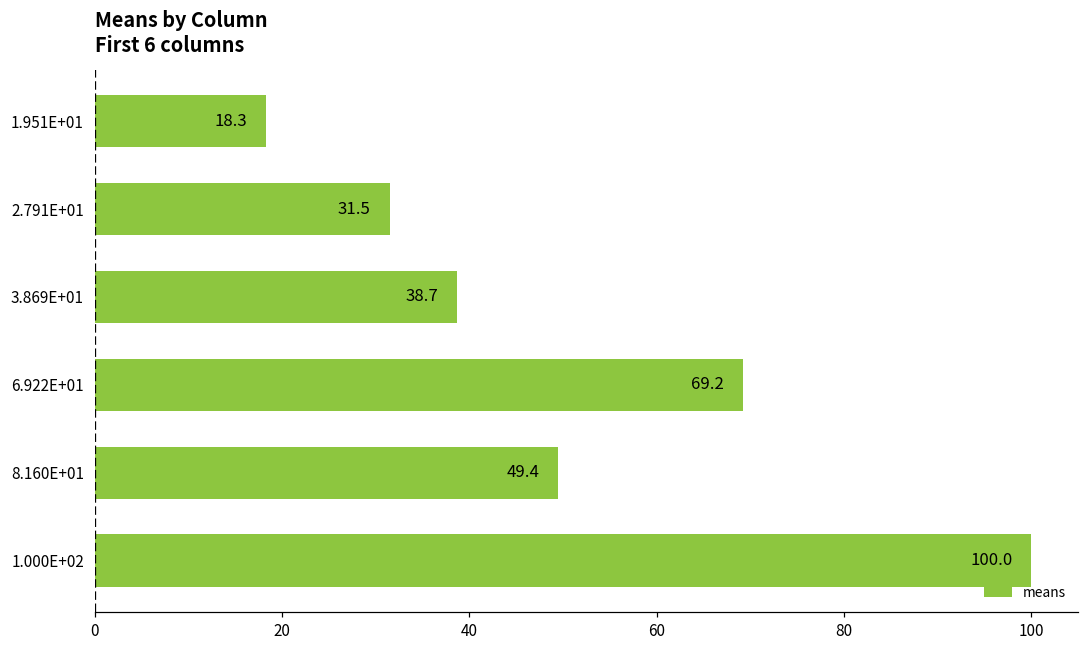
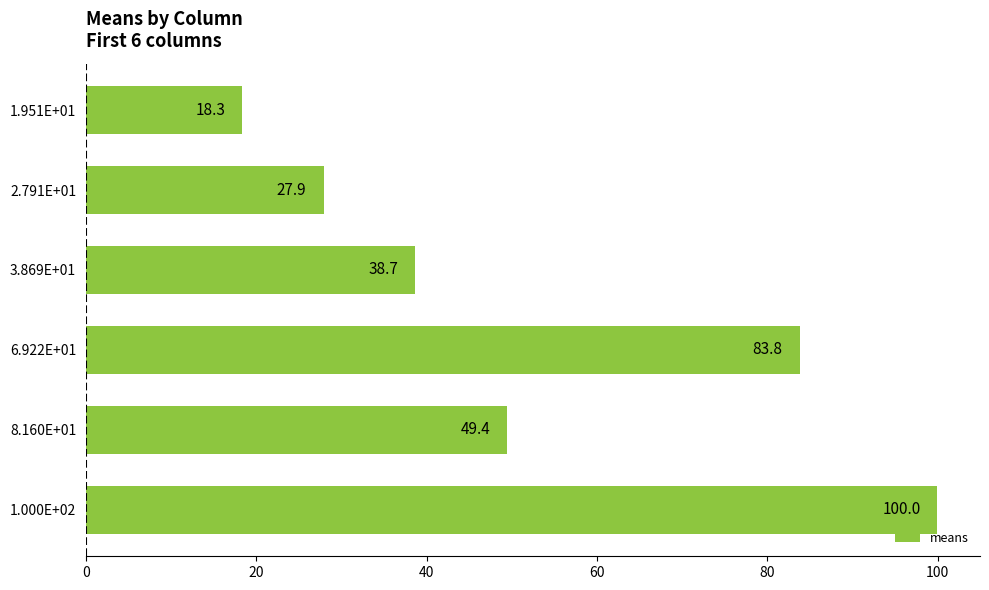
2.791E+01: 31.5 -> 27.9
6.922E+01: 69.2 -> 83.8
